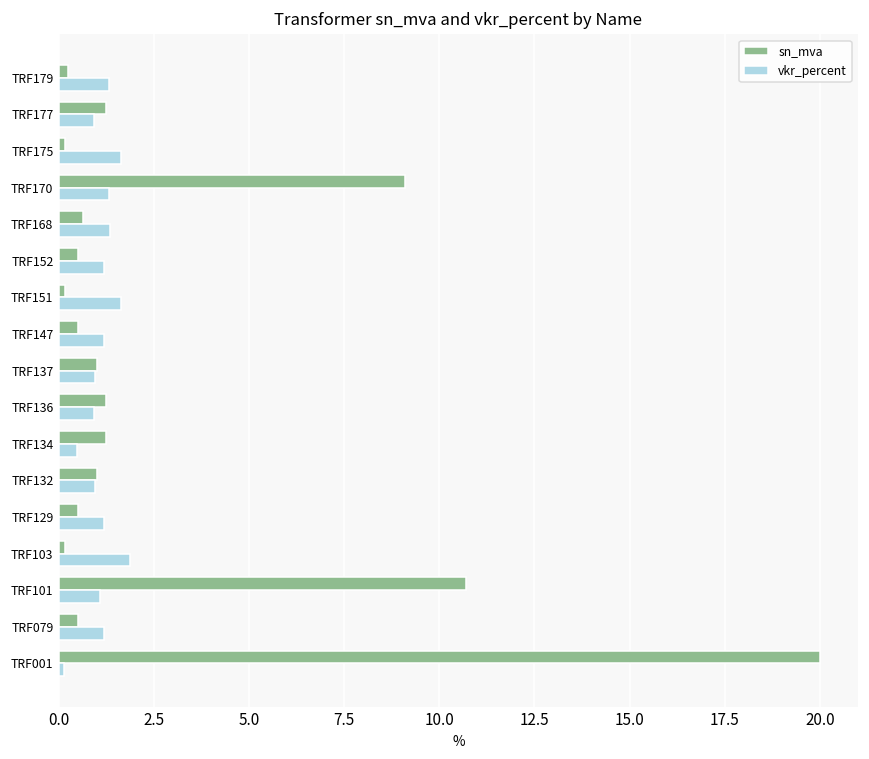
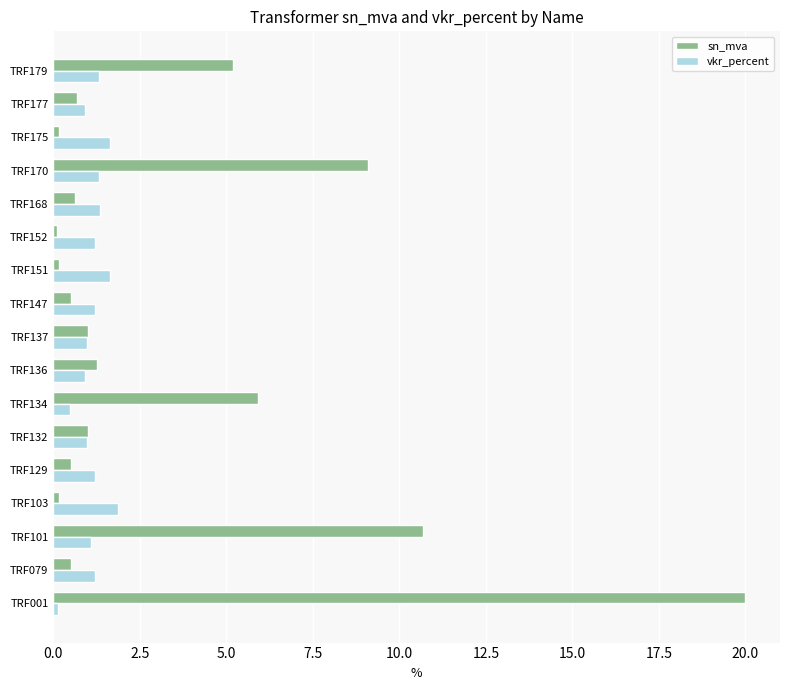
sn_mva, TRF179: 0.3 -> 5.2
sn_mva, TRF177: 1.3 -> 0.7
sn_mva, TRF152: 0.5 -> 0.1
sn_mva, TRF134: 1.3 -> 5.9
